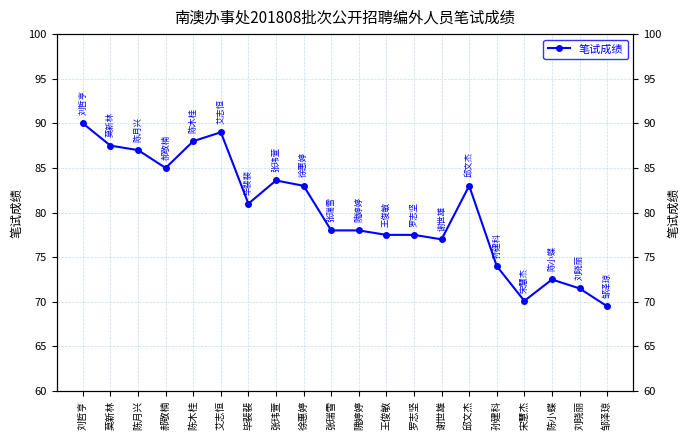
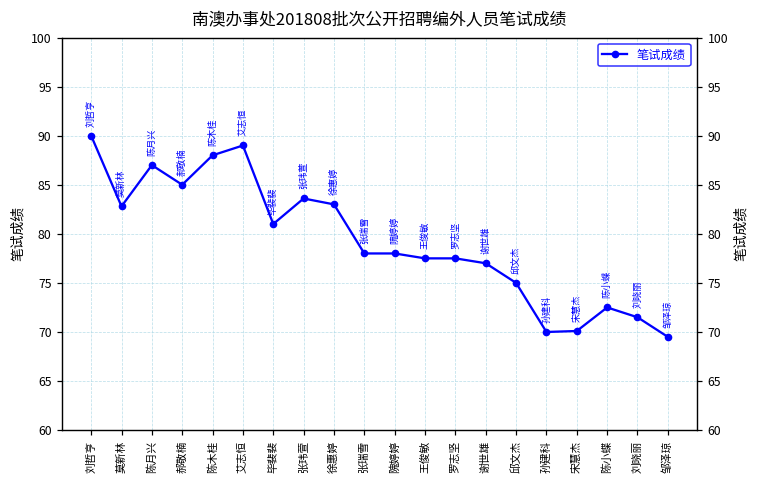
莫新林: 88 -> 83
邱文杰: 83 -> 75
孙建科: 74 -> 70
